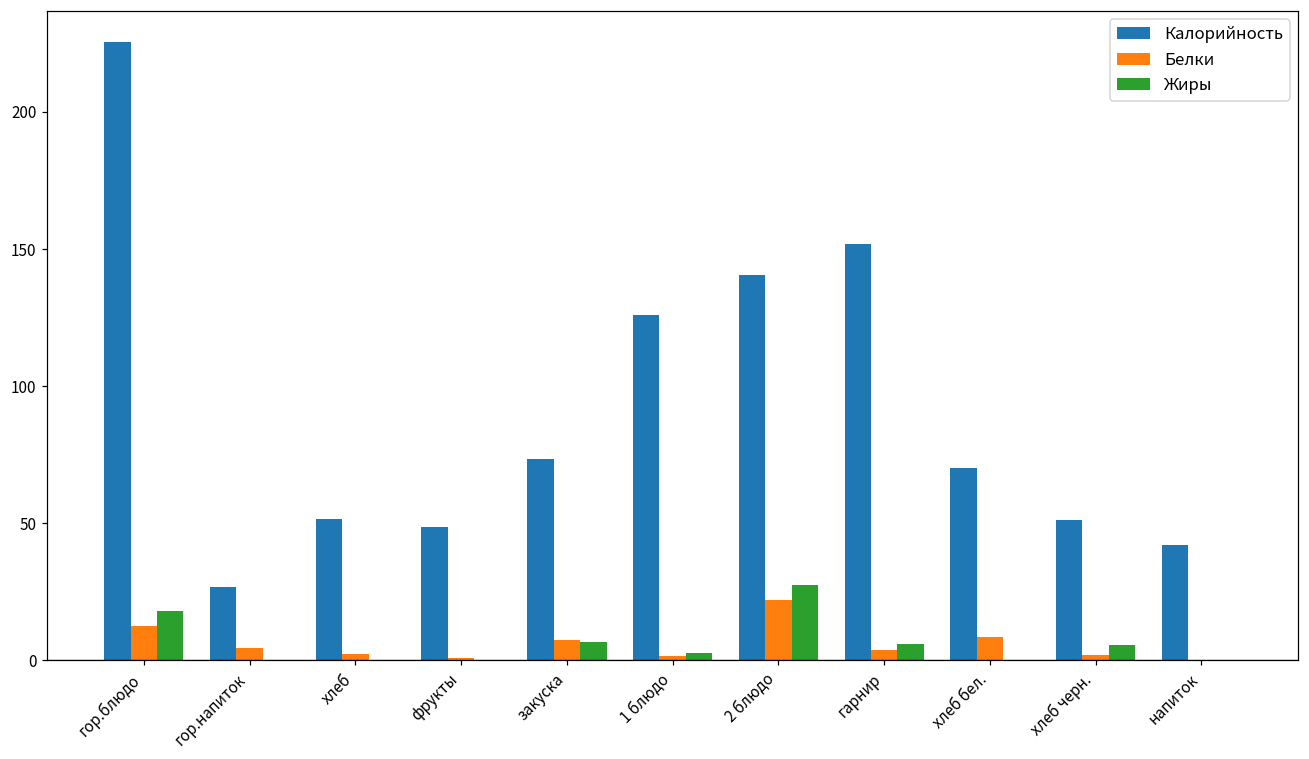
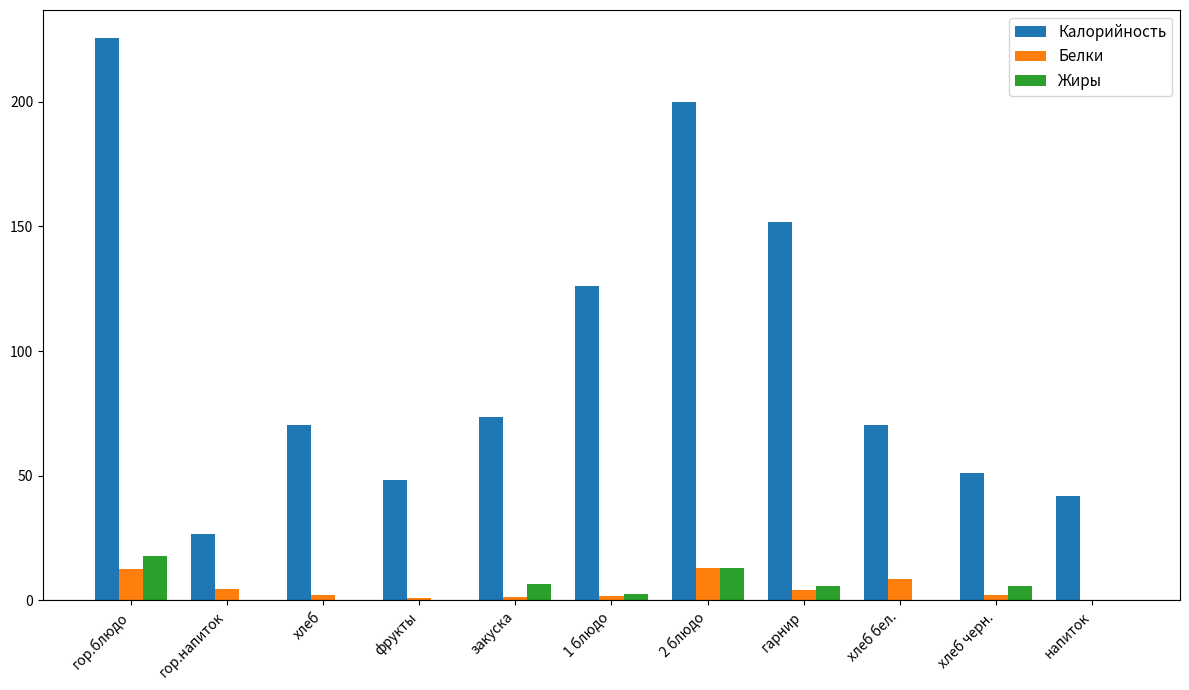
Калорийность, хлеб: 52 -> 70
Белки, закуска: 8 -> 1
Калорийность, 2 блюдо: 141 -> 200
Белки, 2 блюдо: 22 -> 13
Жиры, 2 блюдо: 27 -> 13
